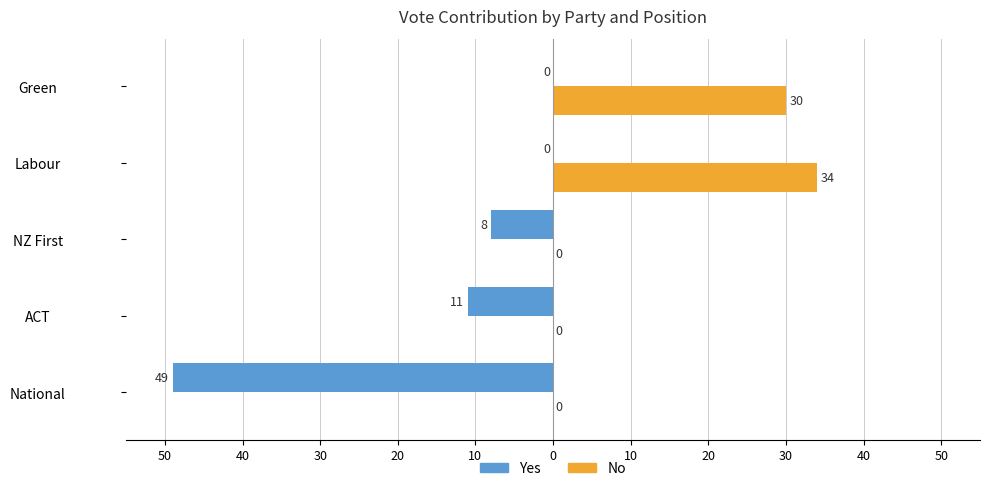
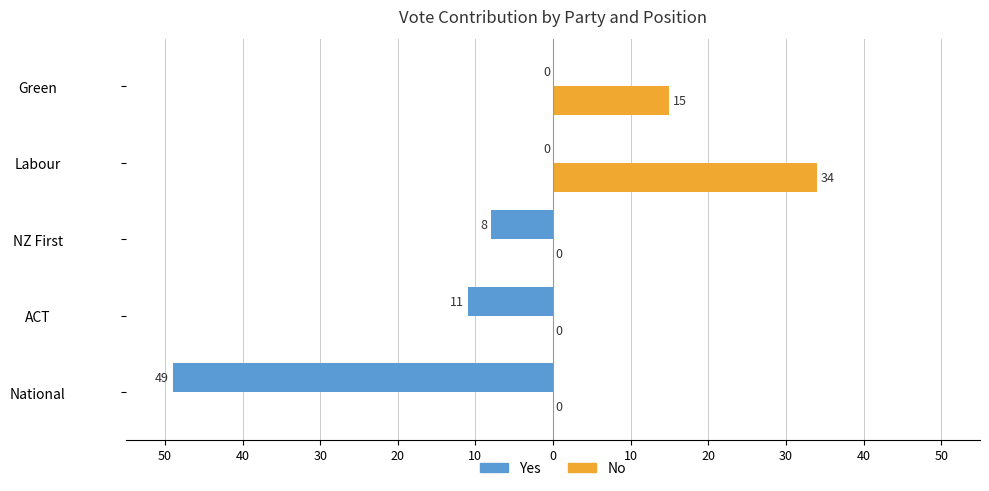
No, Green: 30 -> 15
